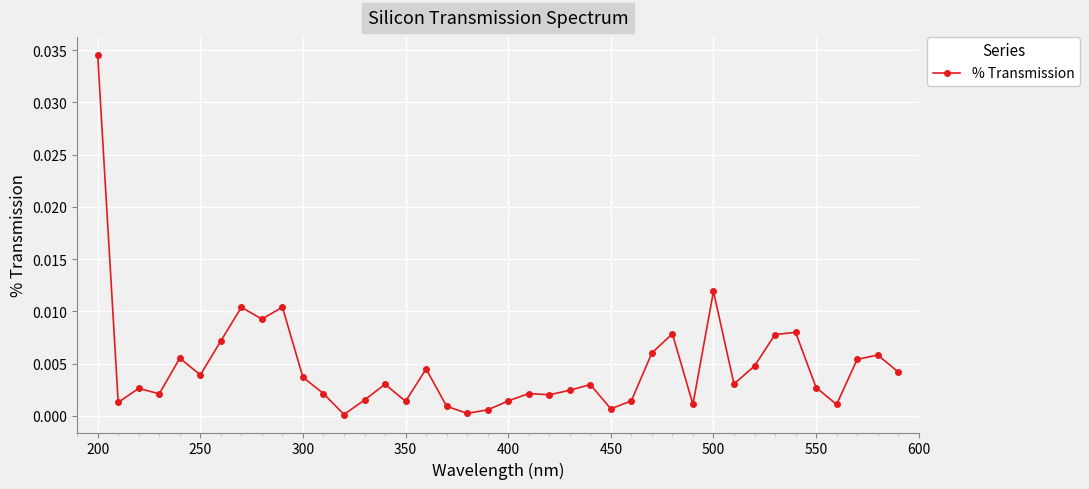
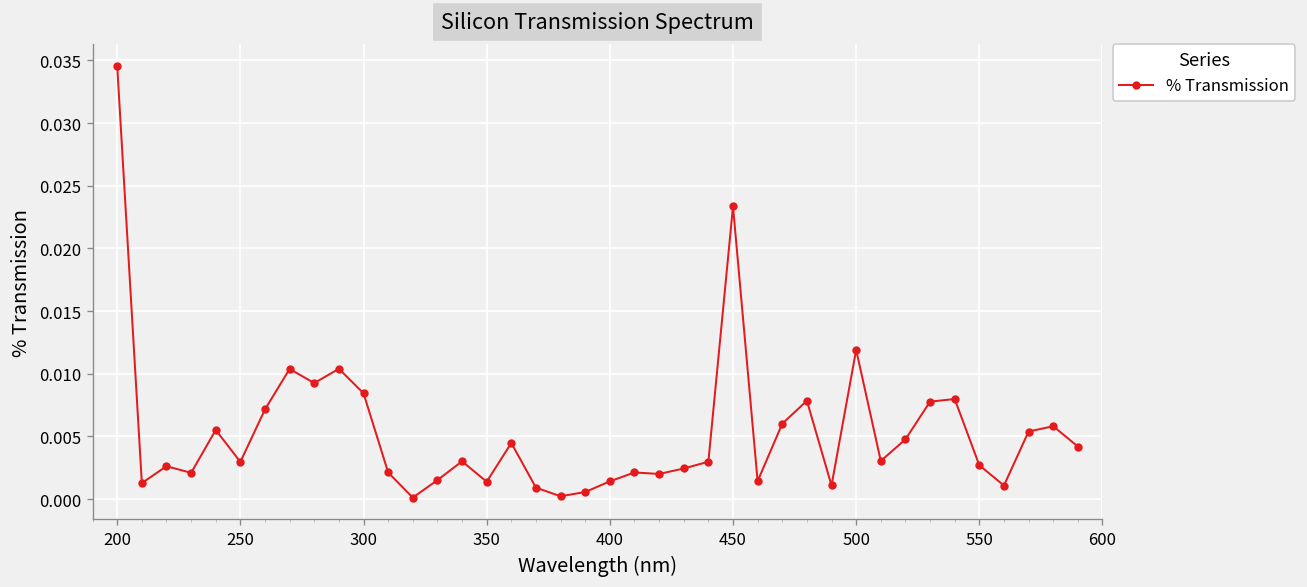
250: 0.0039 -> 0.0030
300: 0.0037 -> 0.0084
450: 0.0007 -> 0.0233
